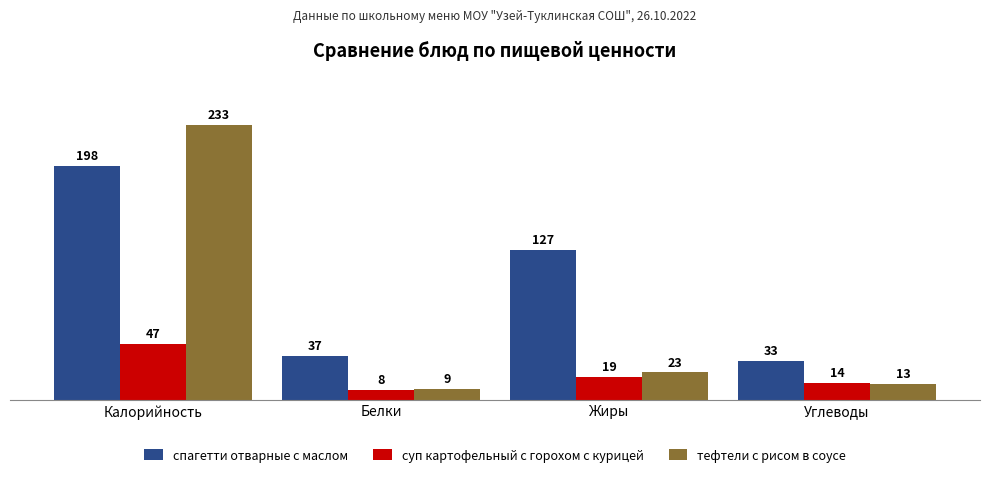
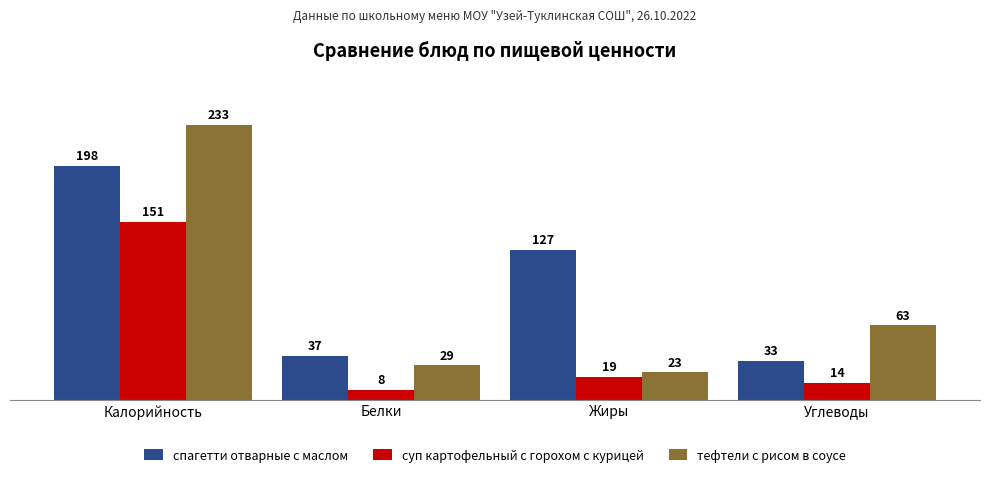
суп картофельный с горохом с курицей, Калорийность: 47 -> 151
тефтели с рисом в соусе, Белки: 9 -> 29
тефтели с рисом в соусе, Углеводы: 13 -> 63
